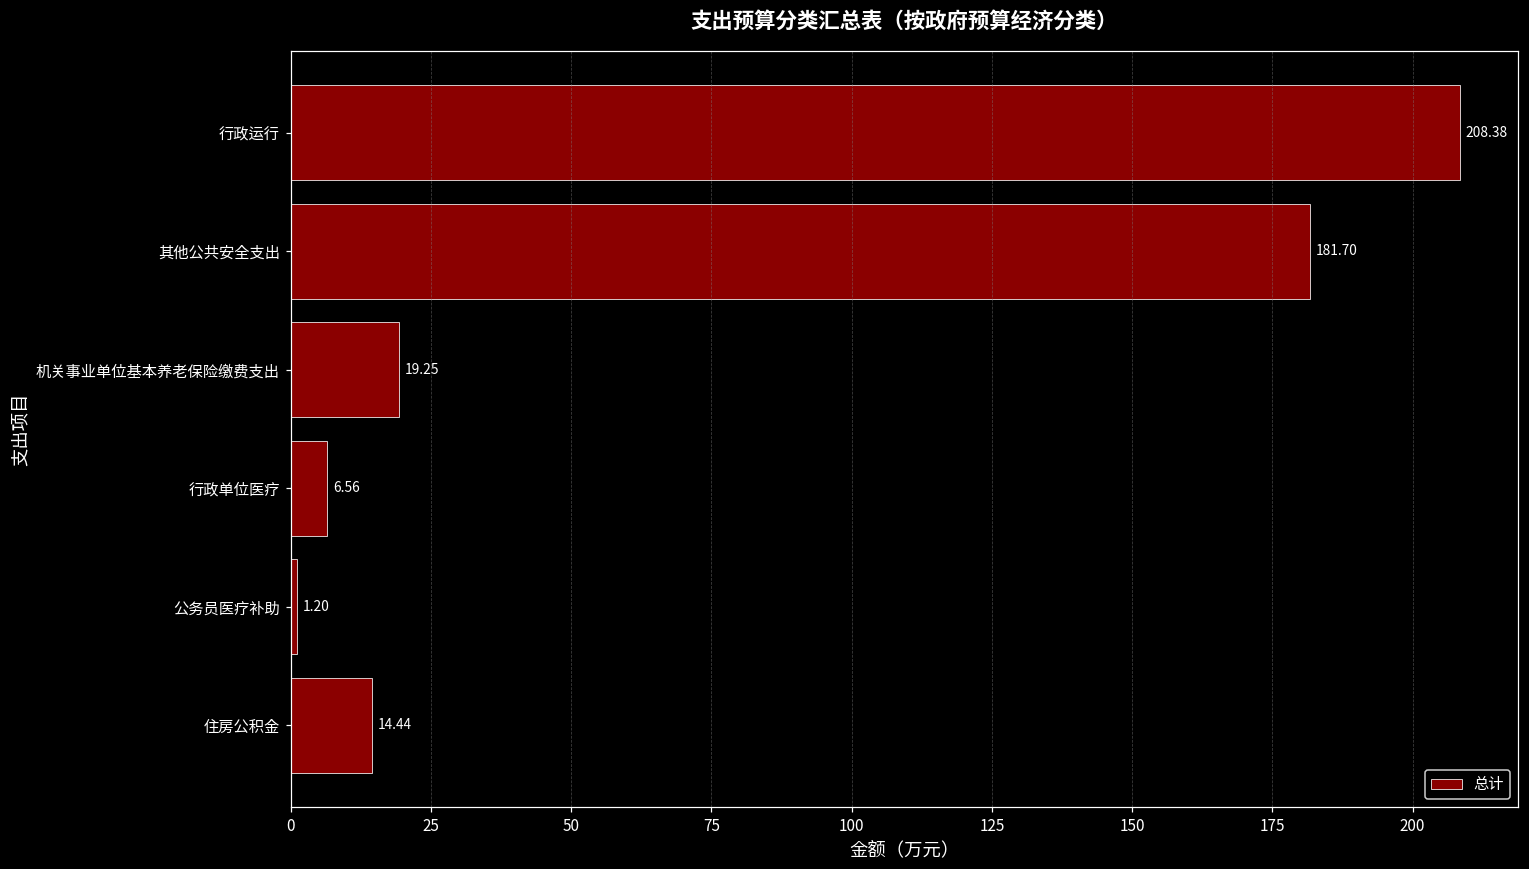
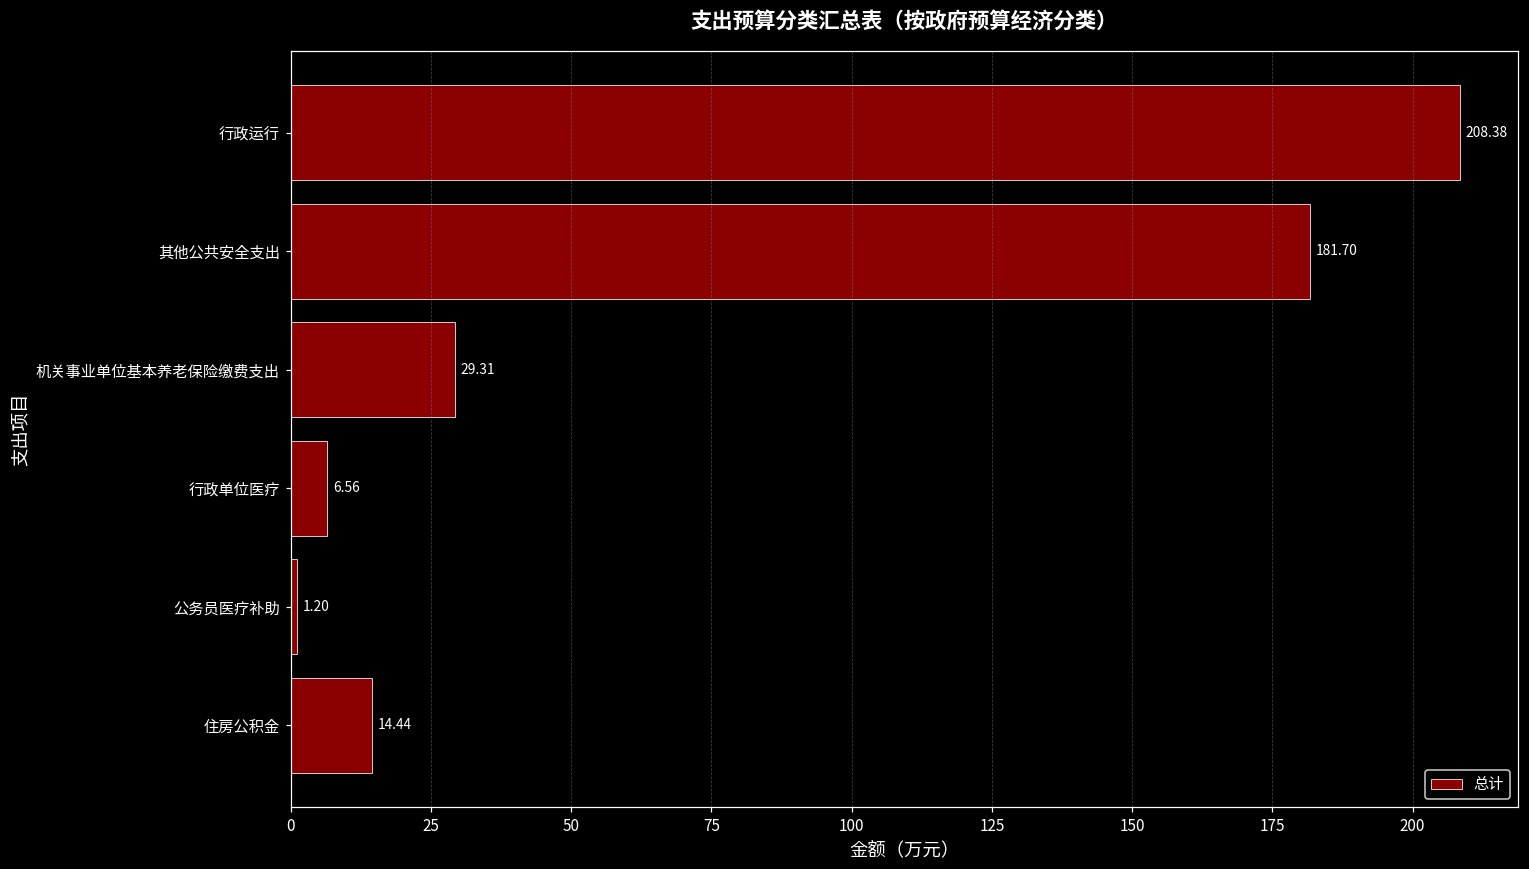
机关事业单位基本养老保险缴费支出: 19.25 -> 29.31
